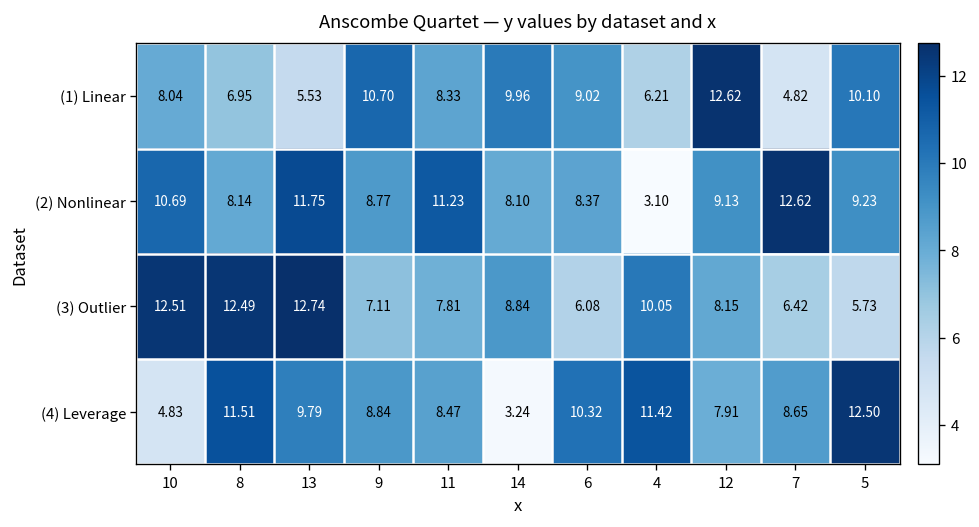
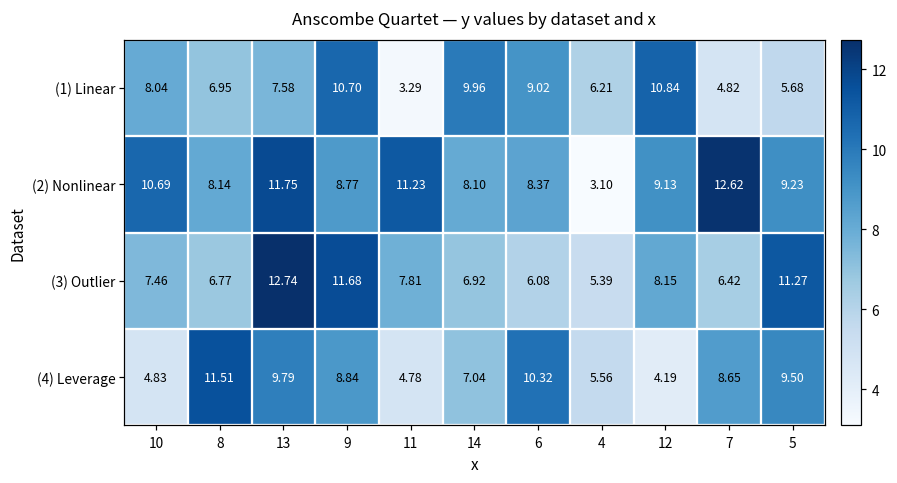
(1) Linear, 13: 5.53 -> 7.58
(1) Linear, 11: 8.33 -> 3.29
(1) Linear, 12: 12.62 -> 10.84
(1) Linear, 5: 10.10 -> 5.68
(3) Outlier, 10: 12.51 -> 7.46
(3) Outlier, 8: 12.49 -> 6.77
(3) Outlier, 9: 7.11 -> 11.68
(3) Outlier, 14: 8.84 -> 6.92
(3) Outlier, 4: 10.05 -> 5.39
(3) Outlier, 5: 5.73 -> 11.27
(4) Leverage, 11: 8.47 -> 4.78
(4) Leverage, 14: 3.24 -> 7.04
(4) Leverage, 4: 11.42 -> 5.56
(4) Leverage, 12: 7.91 -> 4.19
(4) Leverage, 5: 12.50 -> 9.50
